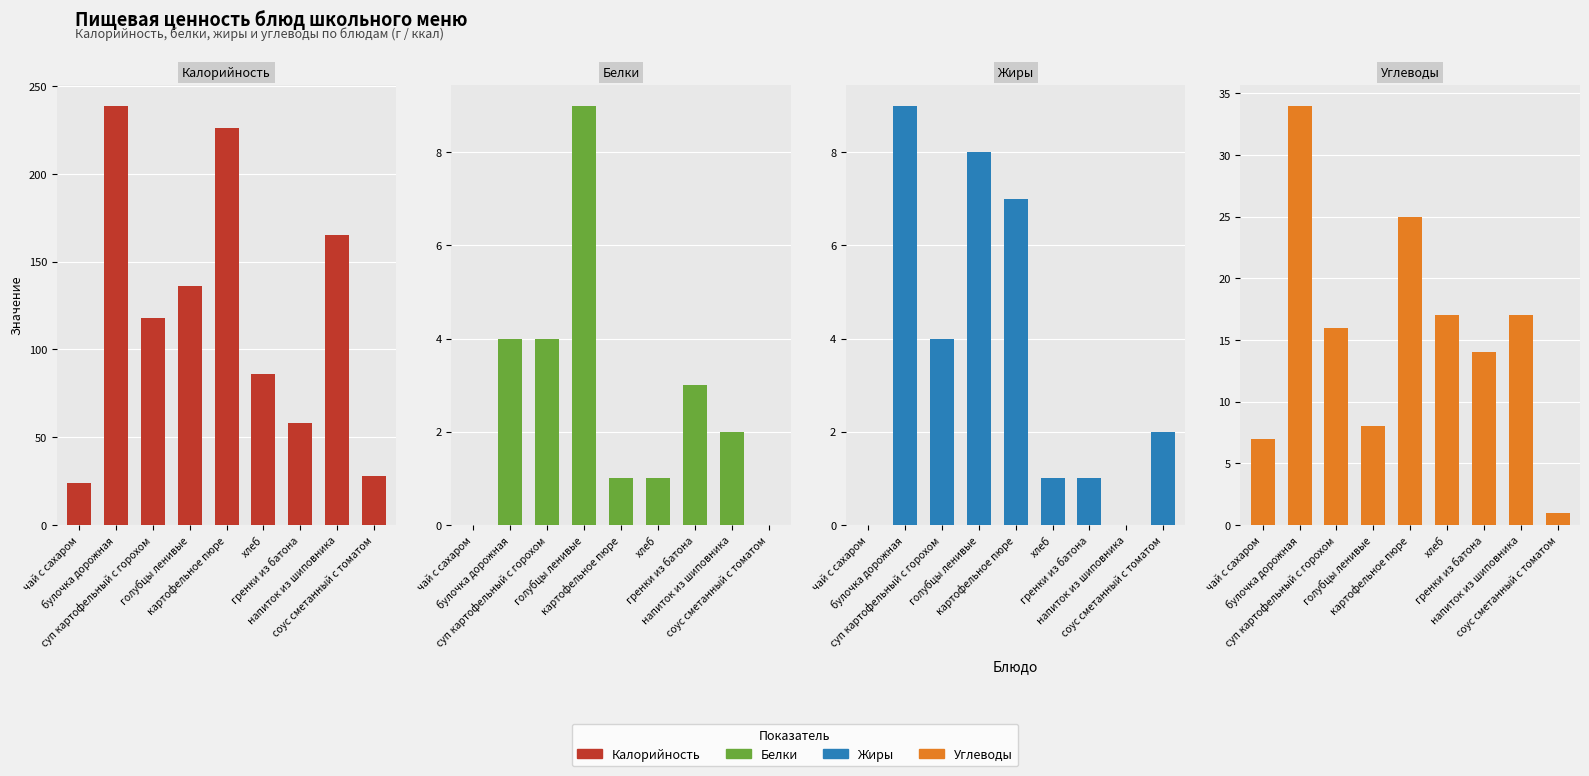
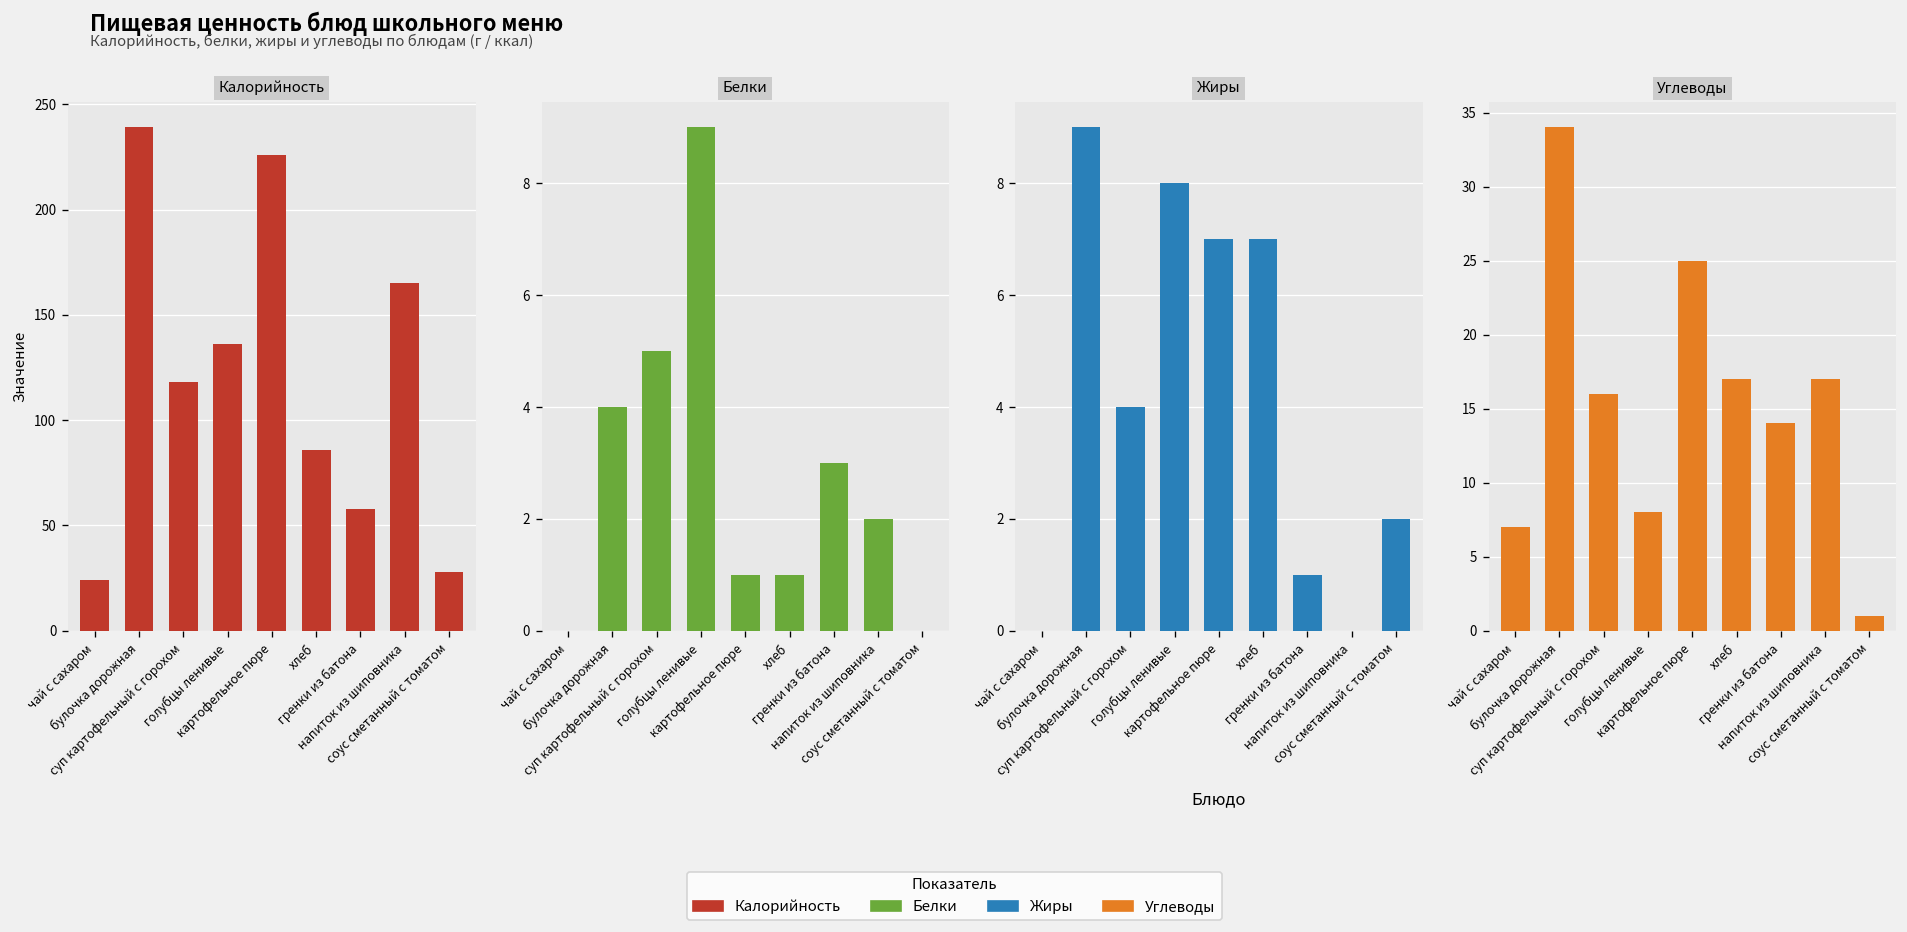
Белки, суп картофельный с горохом: 4 -> 5
Жиры, хлеб: 1 -> 7
